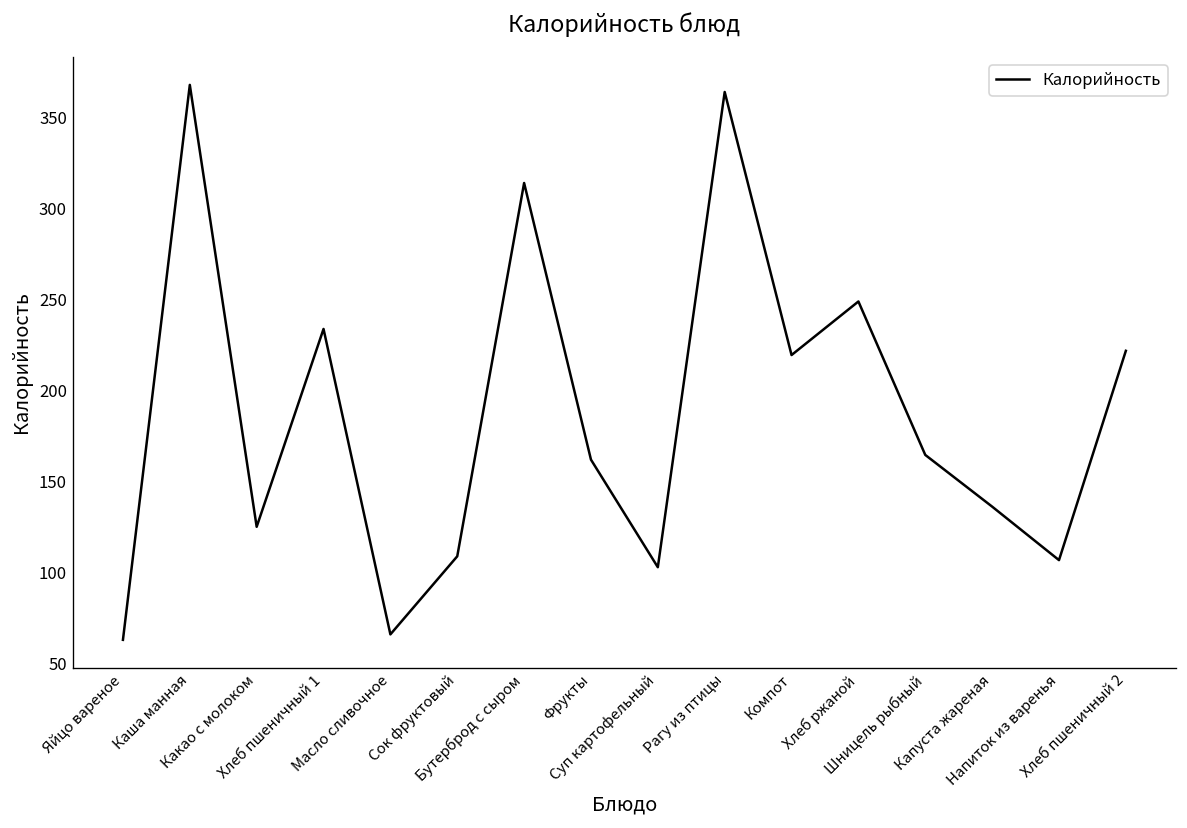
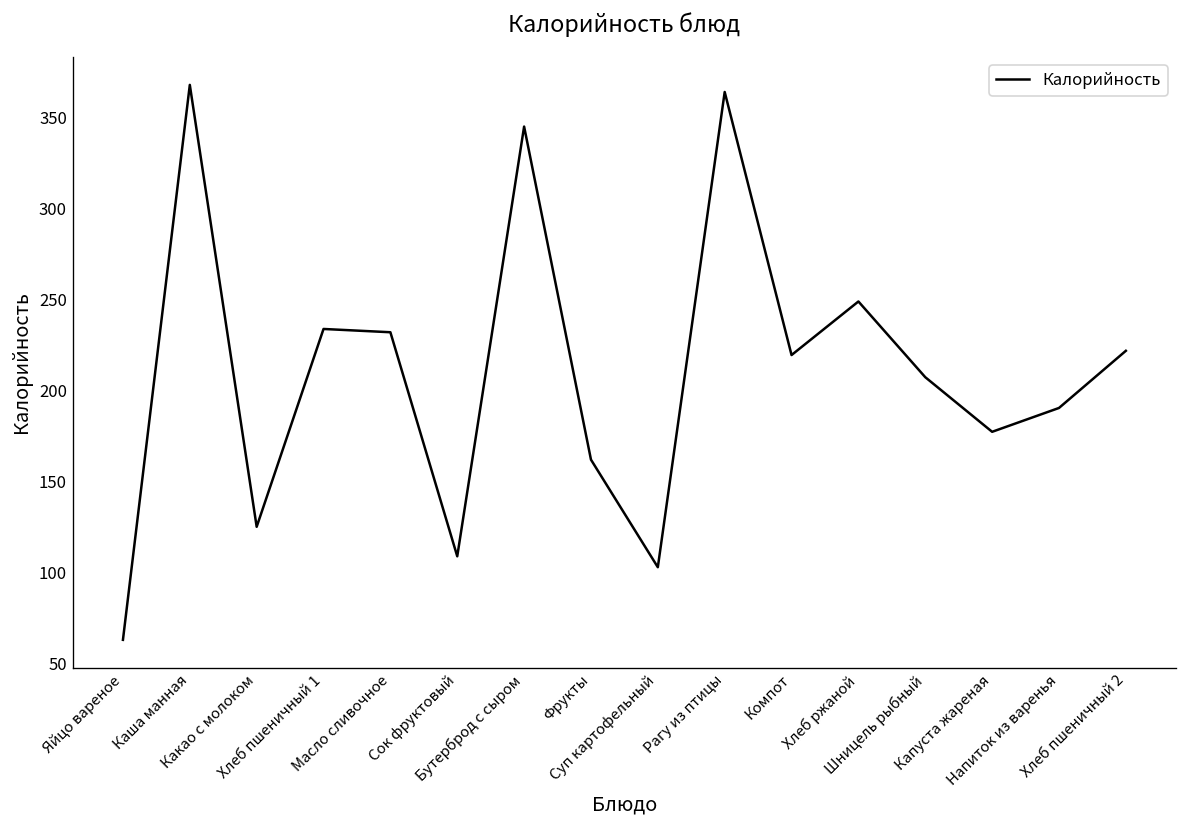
Масло сливочное: 66 -> 232
Бутерброд с сыром: 314 -> 345
Шницель рыбный: 165 -> 207
Капуста жареная: 136 -> 177
Напиток из варенья: 107 -> 190
